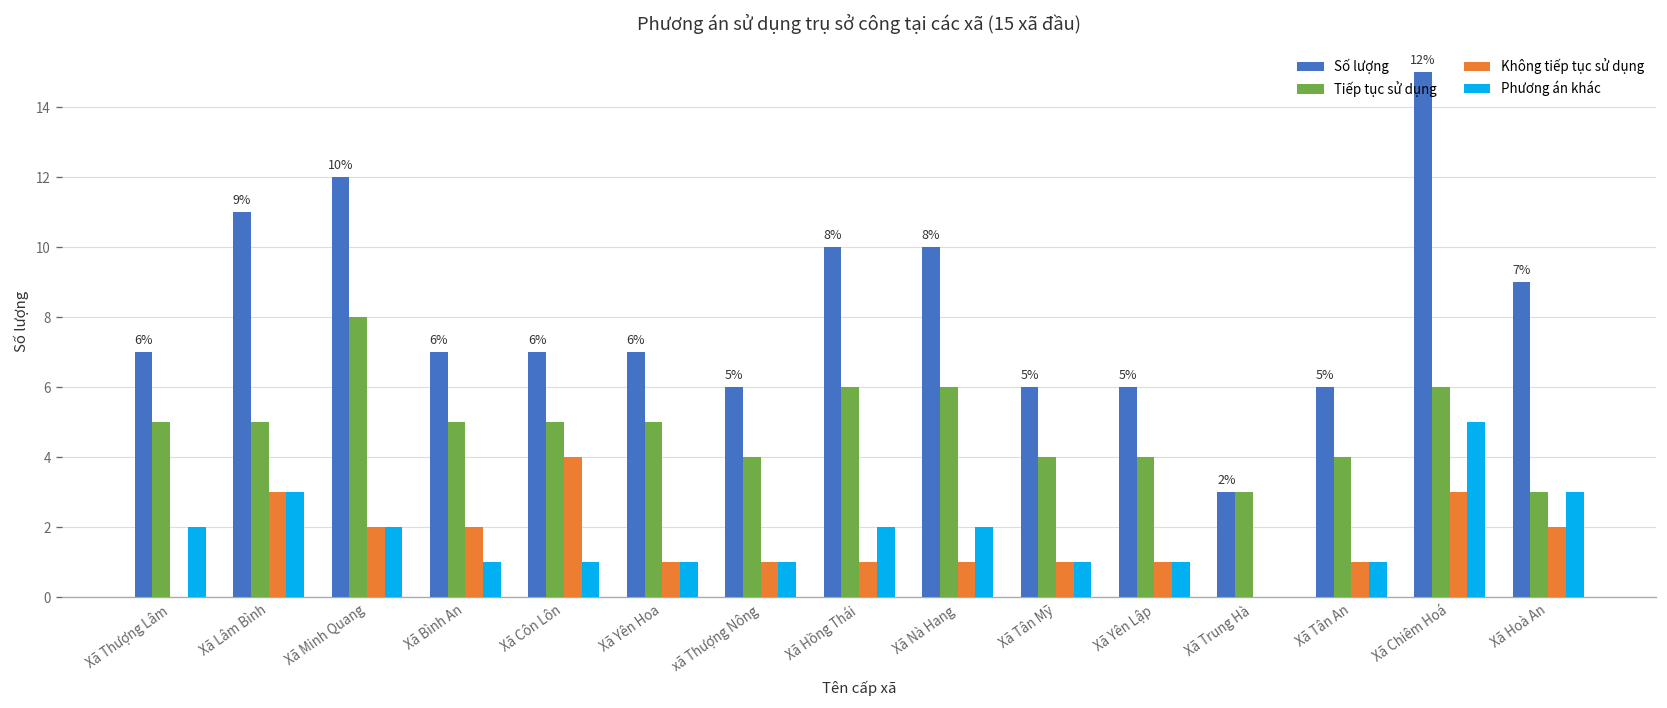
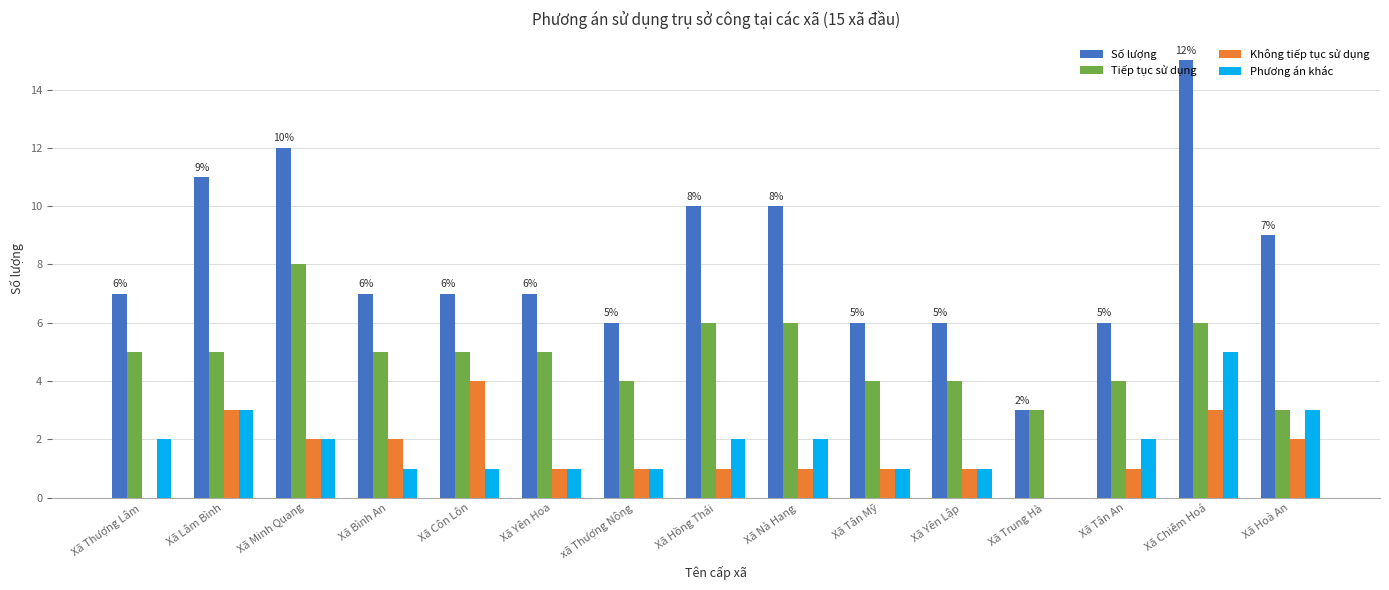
Phương án khác, Xã Tân An: 1 -> 2
